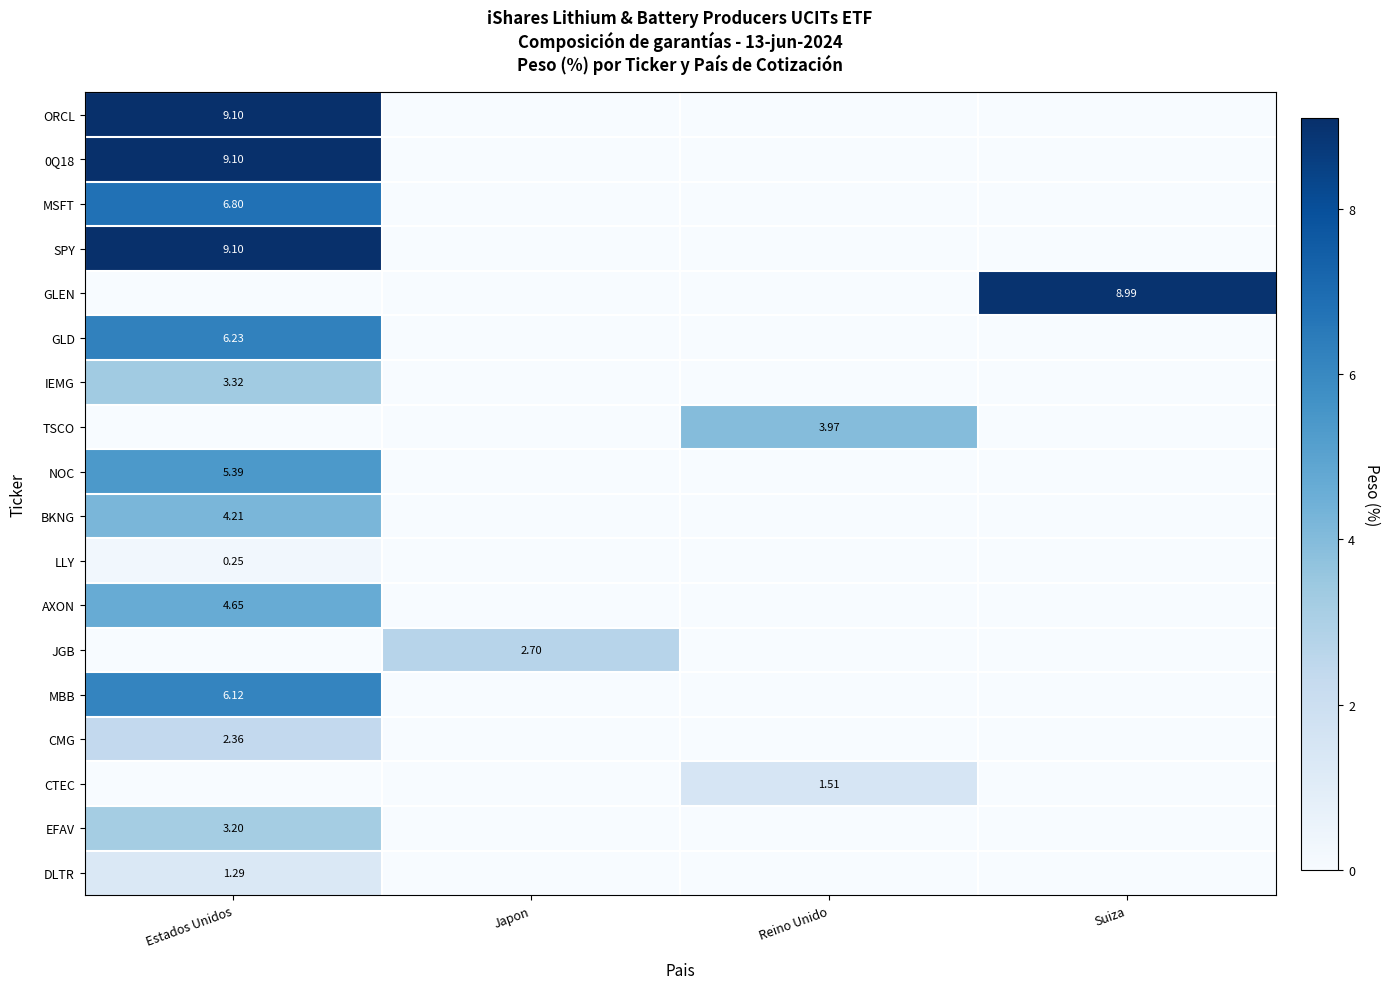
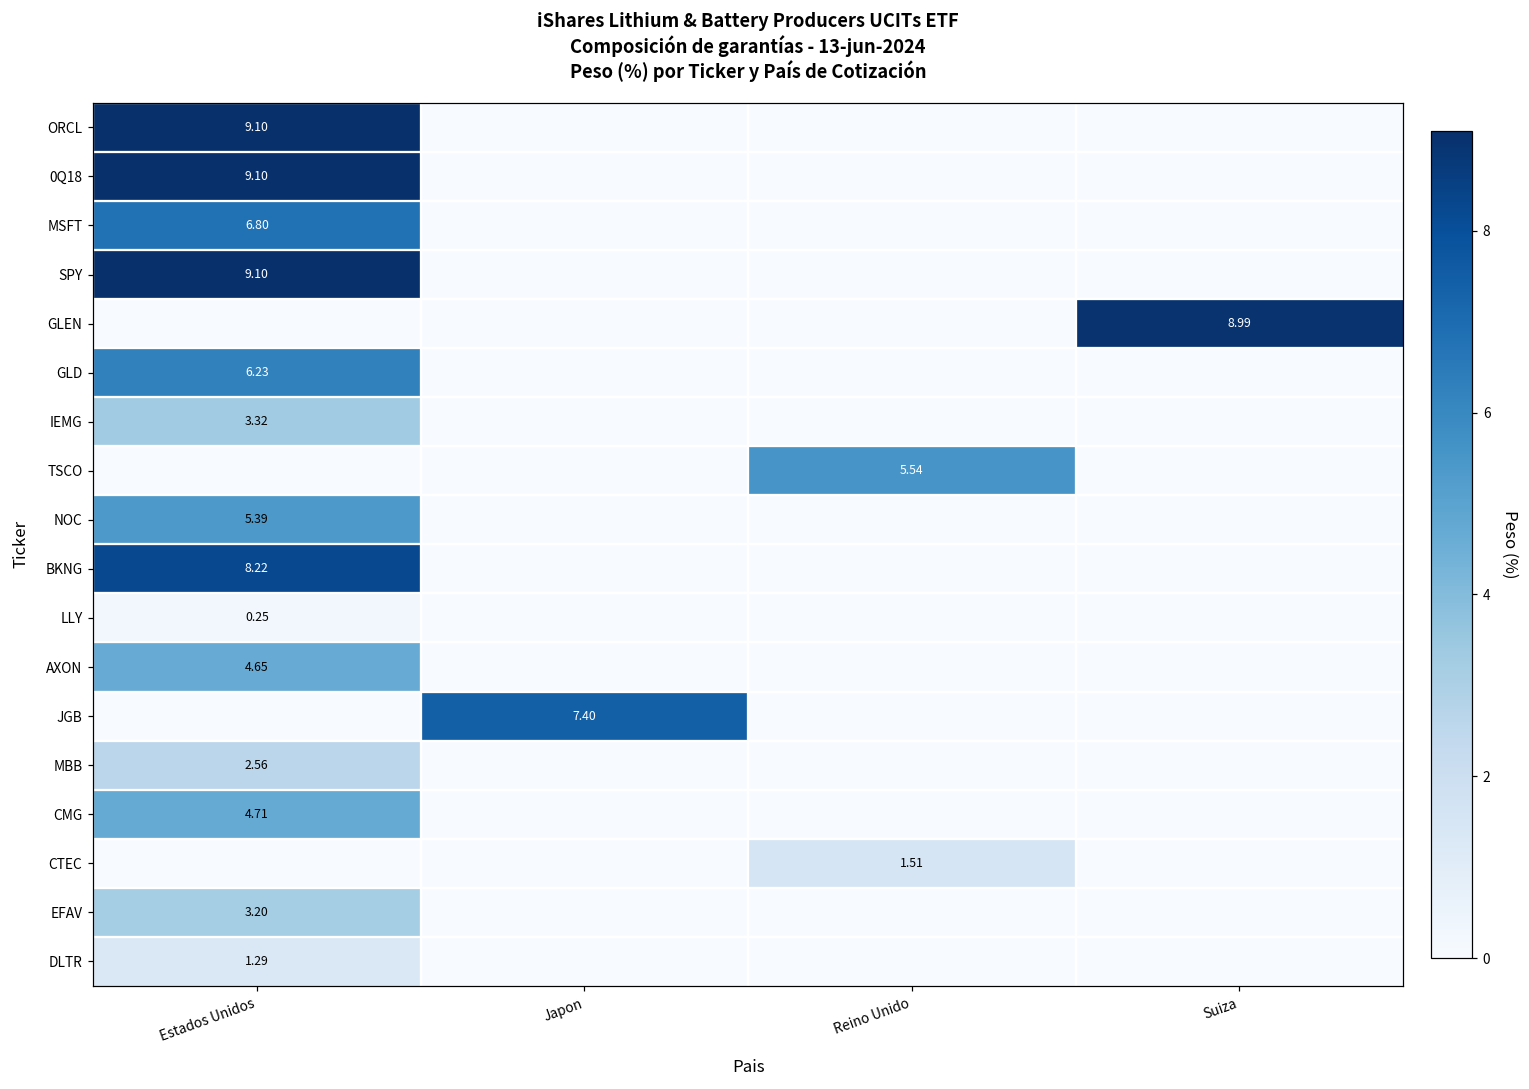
TSCO, Reino Unido: 3.97 -> 5.54
BKNG, Estados Unidos: 4.21 -> 8.22
JGB, Japon: 2.70 -> 7.40
MBB, Estados Unidos: 6.12 -> 2.56
CMG, Estados Unidos: 2.36 -> 4.71
